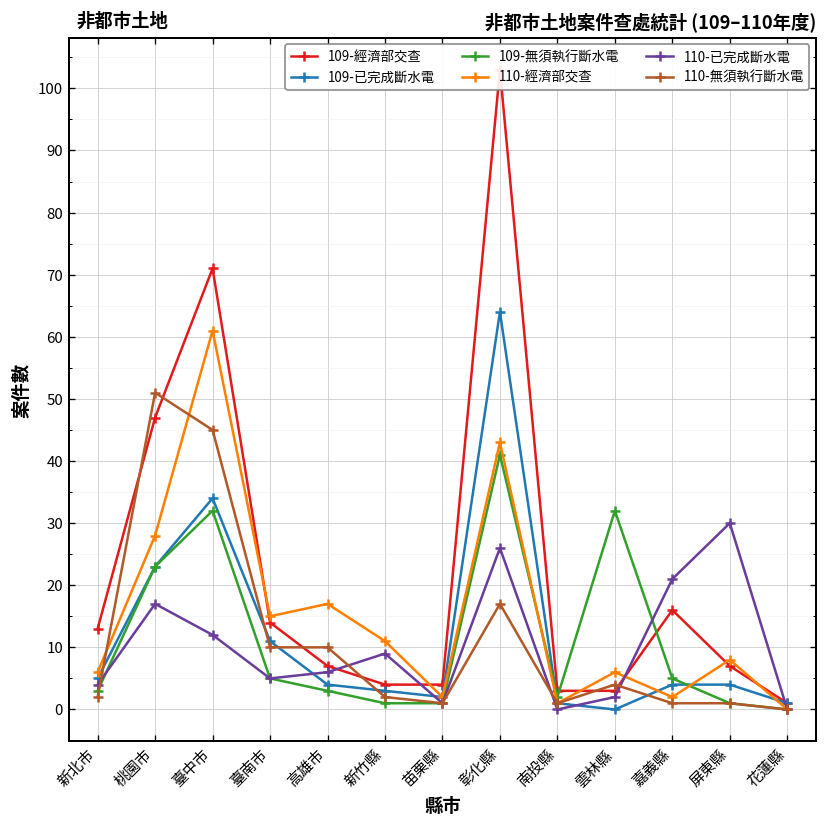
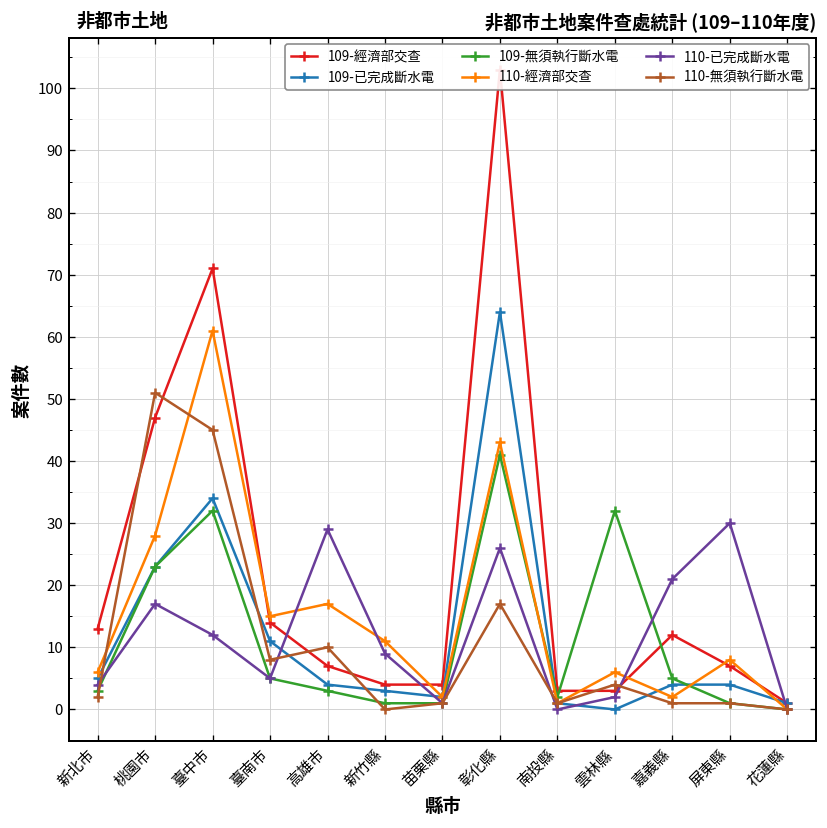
110-無須執行斷水電, 臺南市: 10 -> 8
110-已完成斷水電, 高雄市: 6 -> 29
110-無須執行斷水電, 新竹縣: 2 -> 0
109-經濟部交查, 嘉義縣: 16 -> 12
